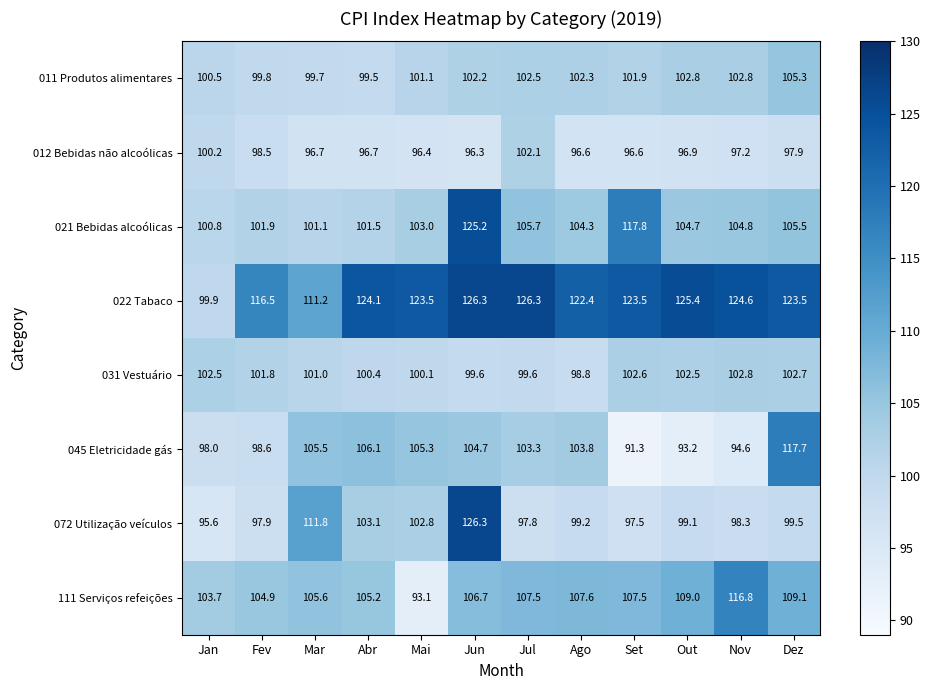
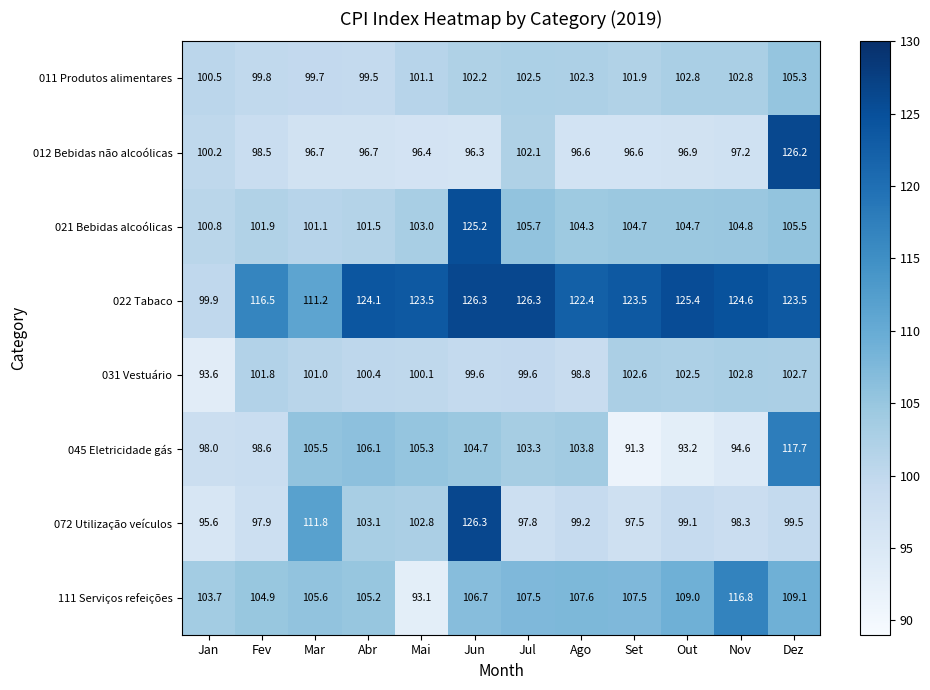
012 Bebidas não alcoólicas, Dez: 97.9 -> 126.2
021 Bebidas alcoólicas, Set: 117.8 -> 104.7
031 Vestuário, Jan: 102.5 -> 93.6
